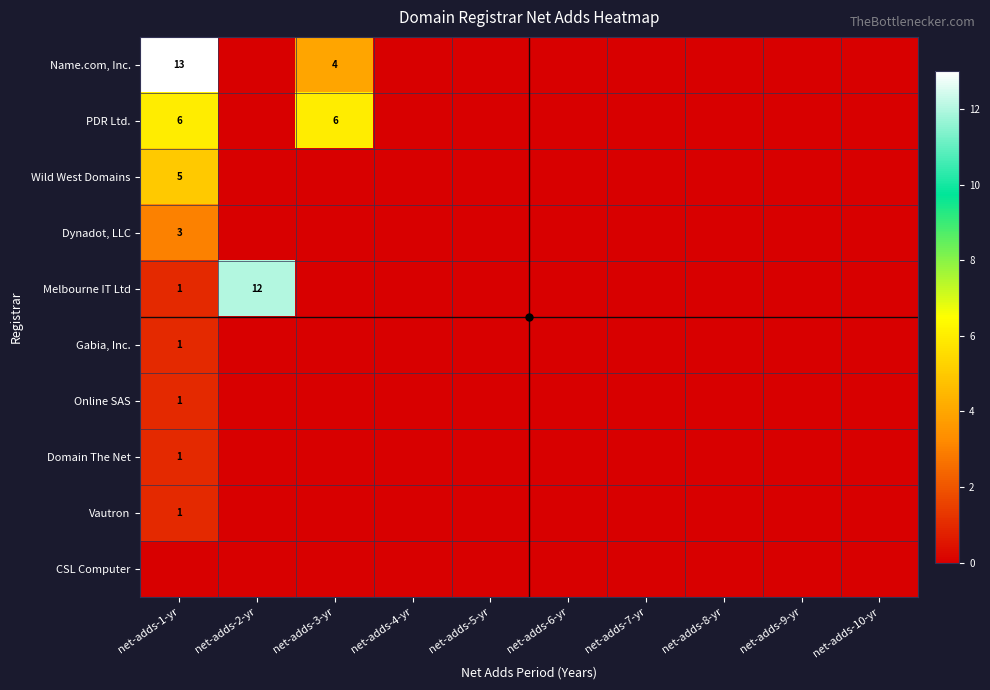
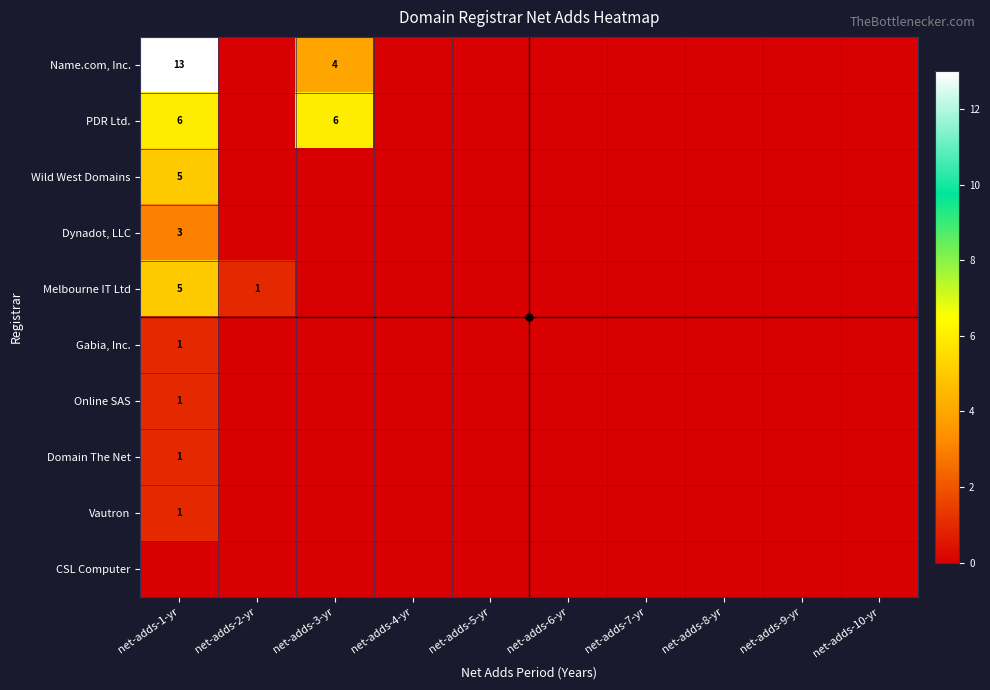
Melbourne IT Ltd, net-adds-1-yr: 1 -> 5
Melbourne IT Ltd, net-adds-2-yr: 12 -> 1
